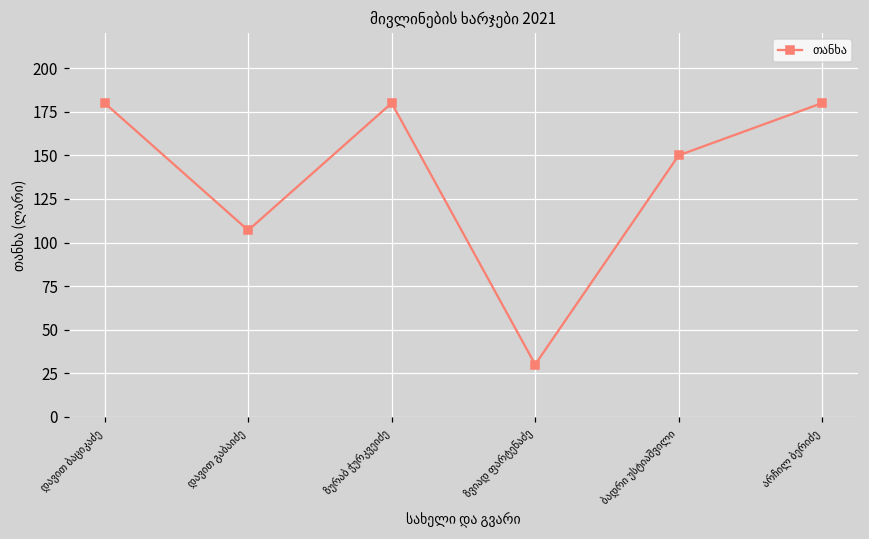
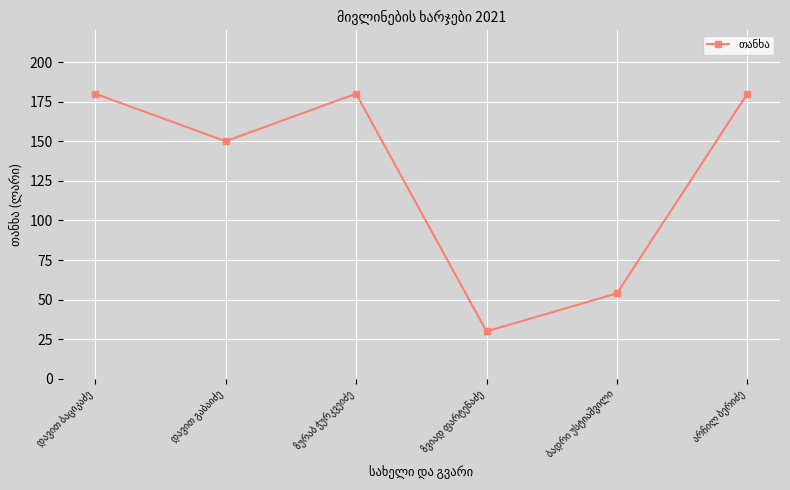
დავით გაბაიძე: 107 -> 150
ბადრი უსტიაშვილი: 150 -> 54
